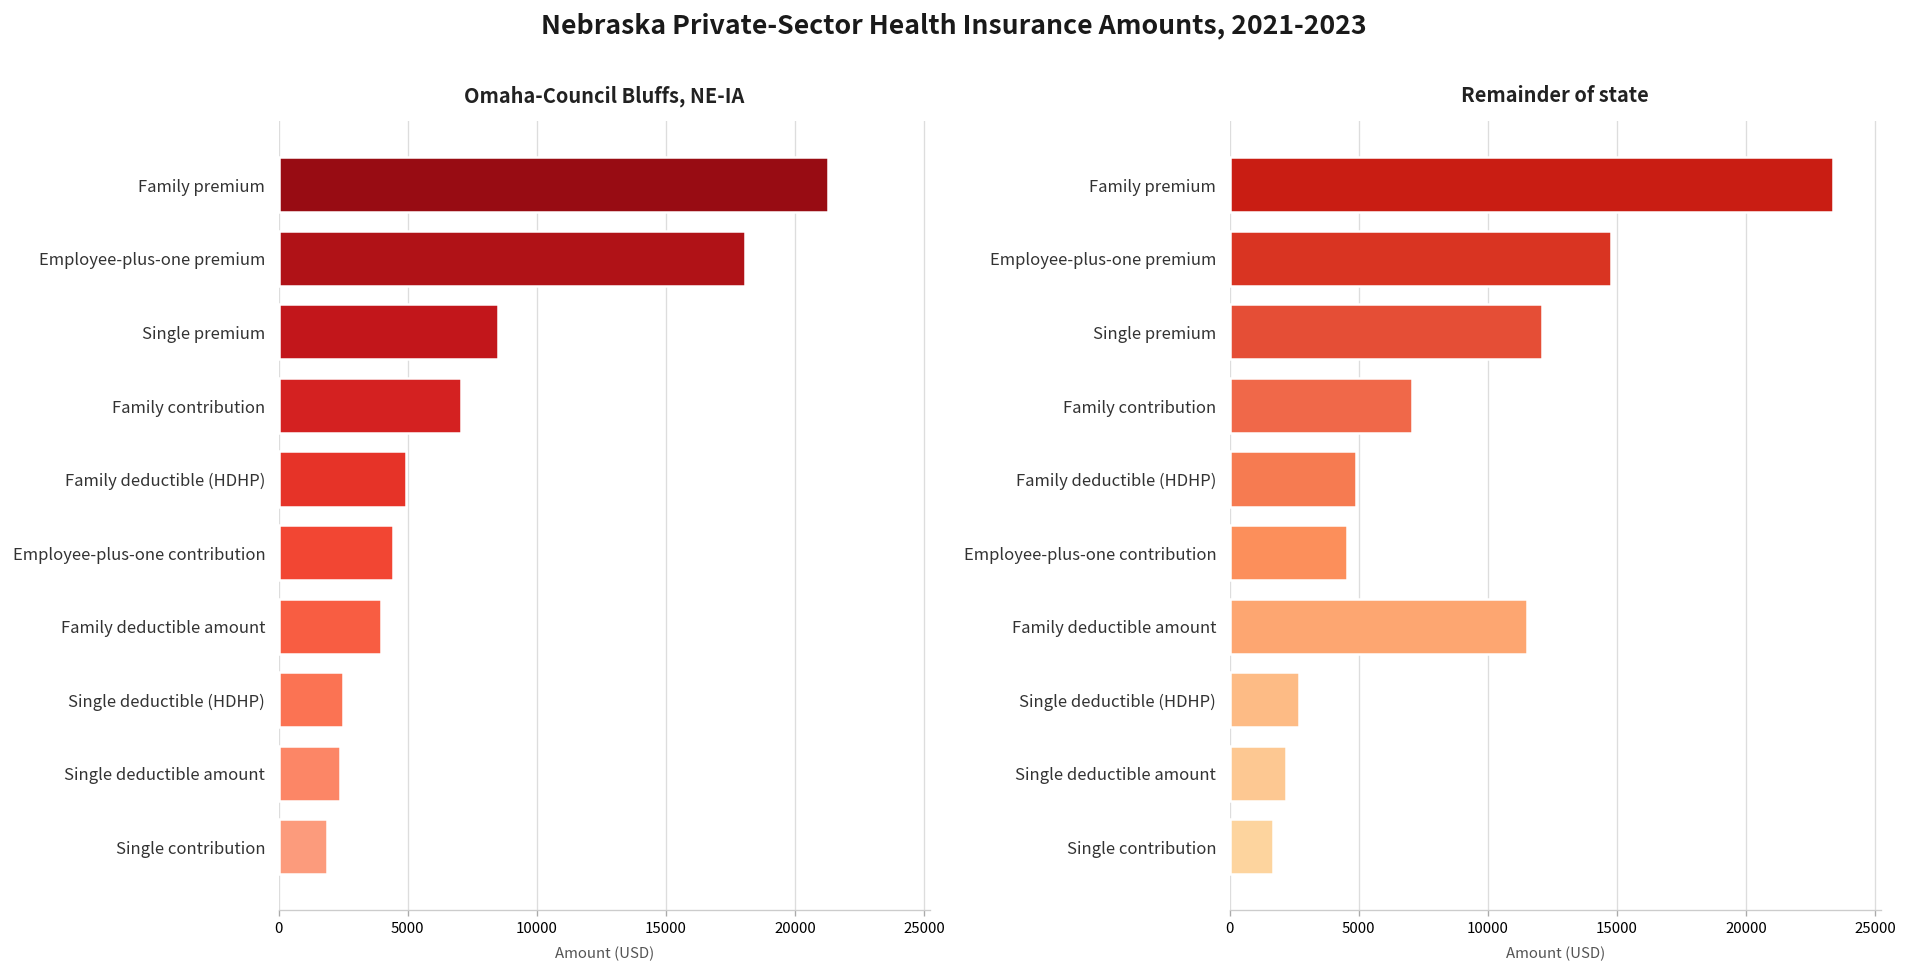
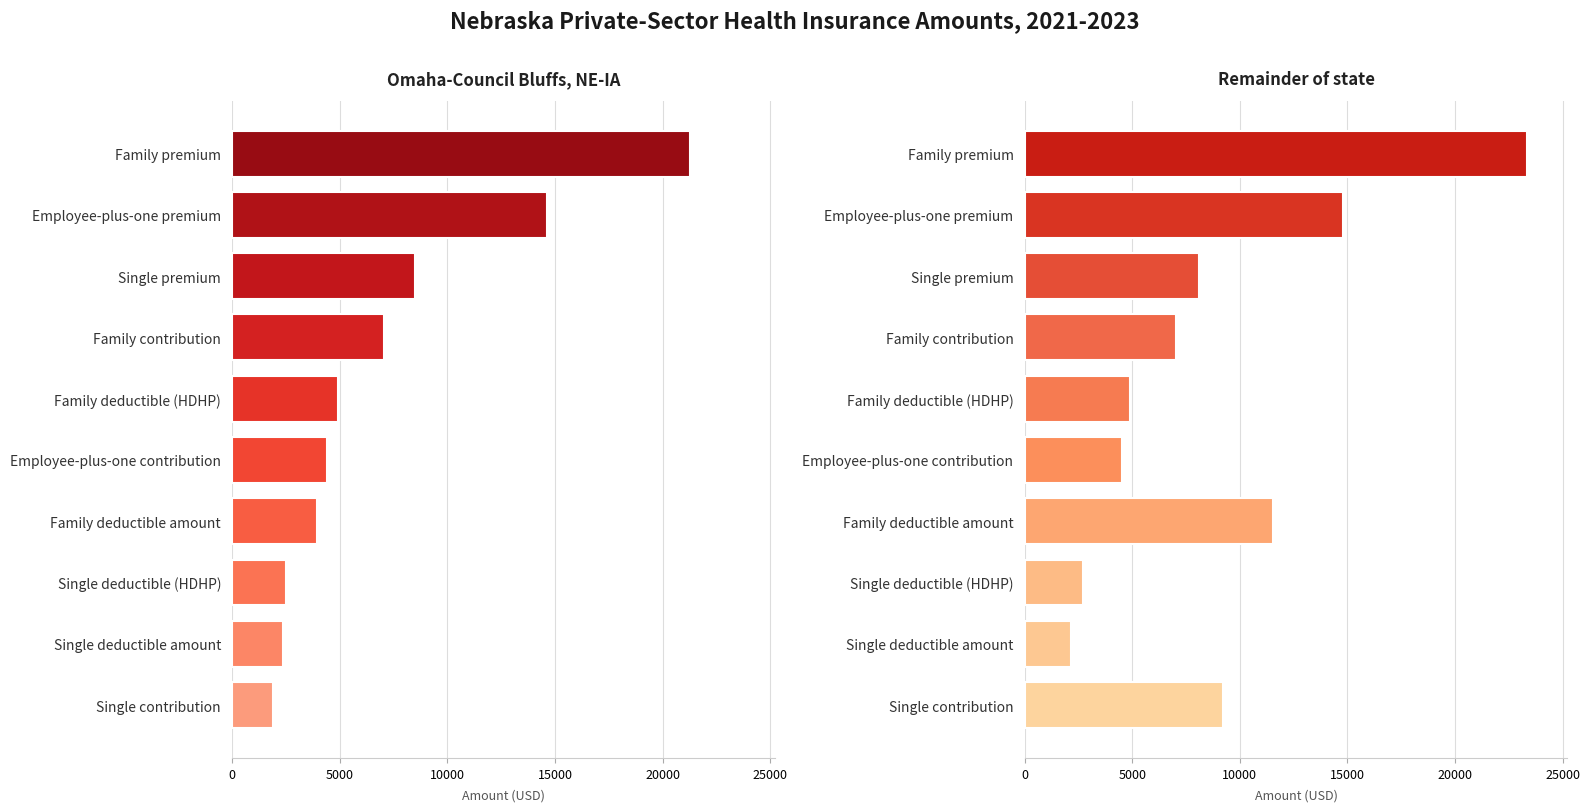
Omaha-Council Bluffs, NE-IA, Employee-plus-one premium: 18100 -> 14600
Remainder of state, Single premium: 12100 -> 8100
Remainder of state, Single contribution: 1700 -> 9200
